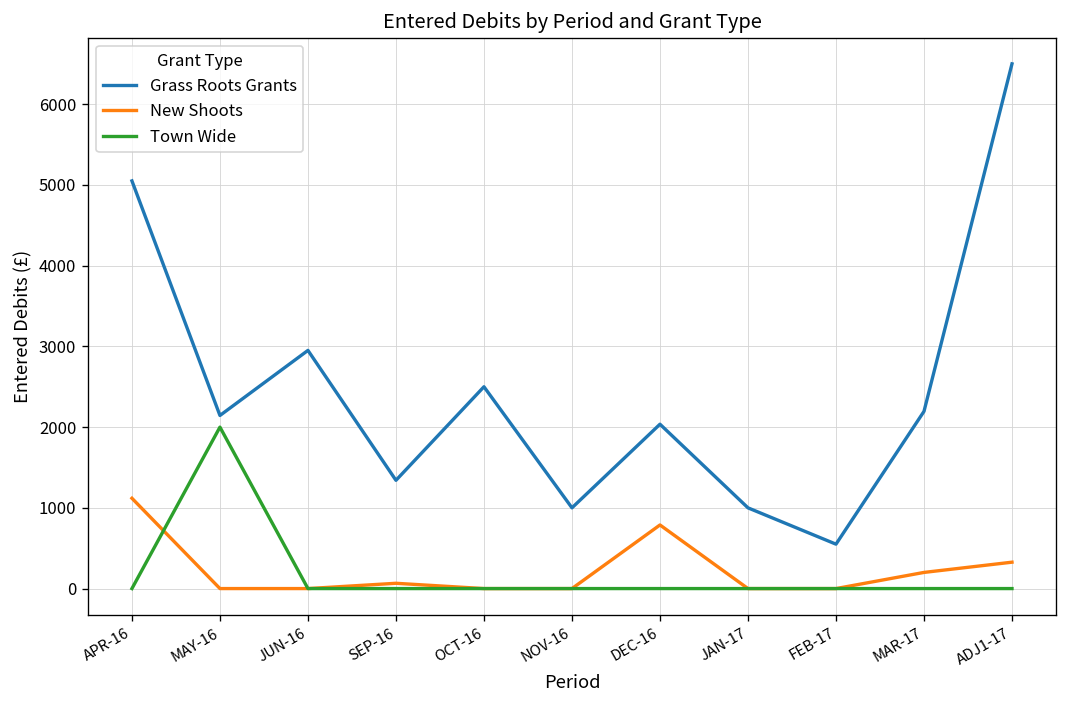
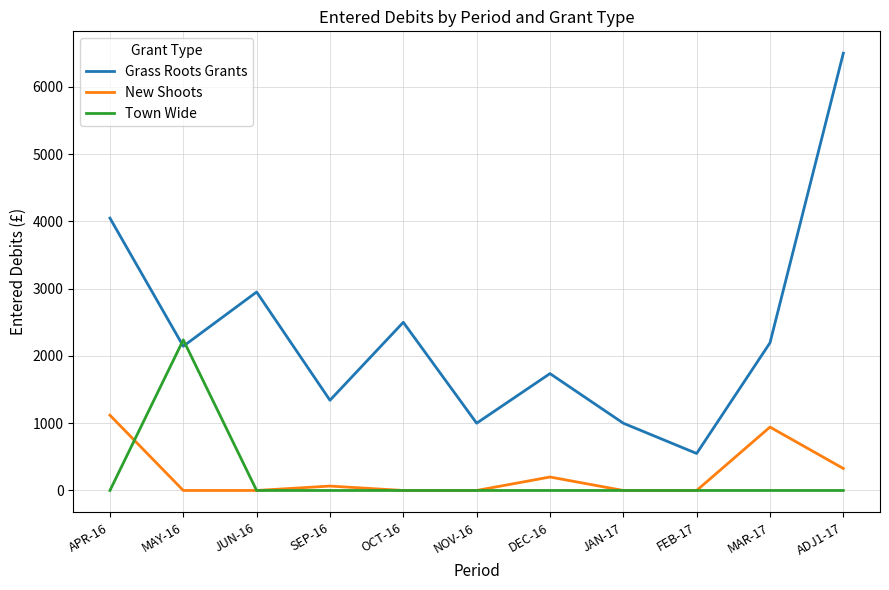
Grass Roots Grants, APR-16: 5100 -> 4000
Town Wide, MAY-16: 2000 -> 2200
Grass Roots Grants, DEC-16: 2000 -> 1700
New Shoots, DEC-16: 800 -> 200
New Shoots, MAR-17: 200 -> 900
